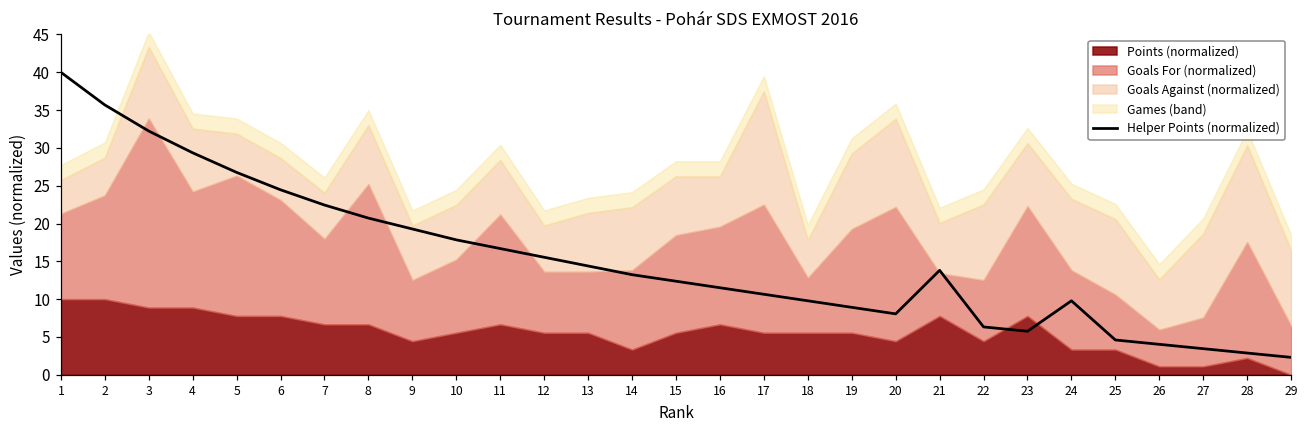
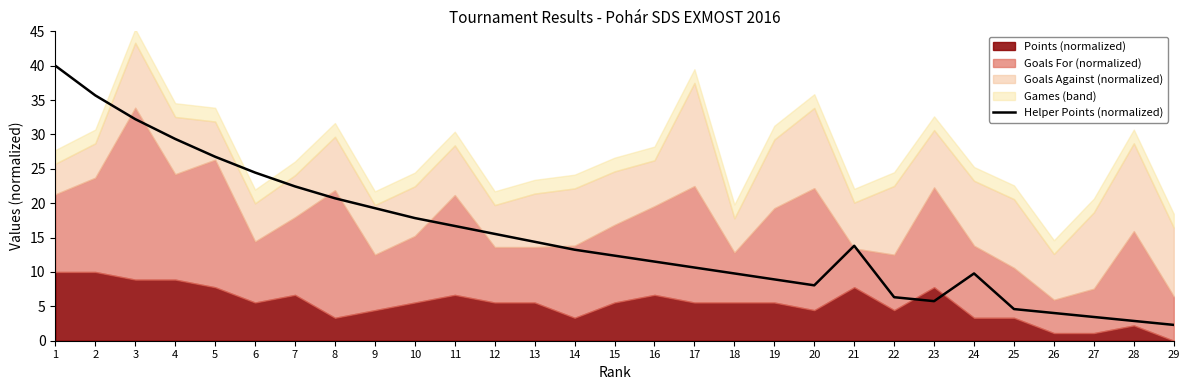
Points (normalized), 6: 8 -> 6
Goals For (normalized), 6: 15 -> 9
Points (normalized), 8: 7 -> 3
Goals For (normalized), 15: 13 -> 11
Goals For (normalized), 28: 15 -> 14
